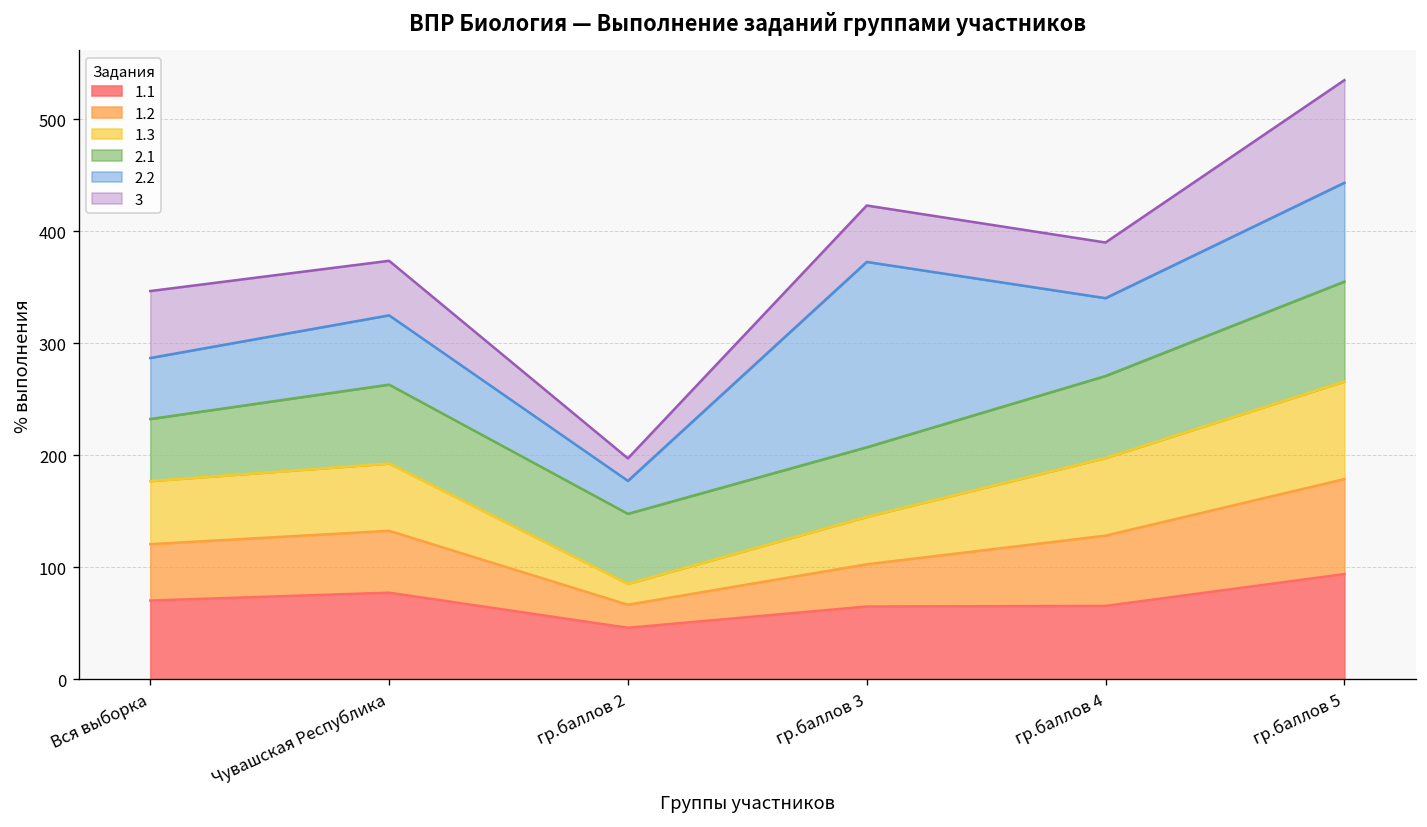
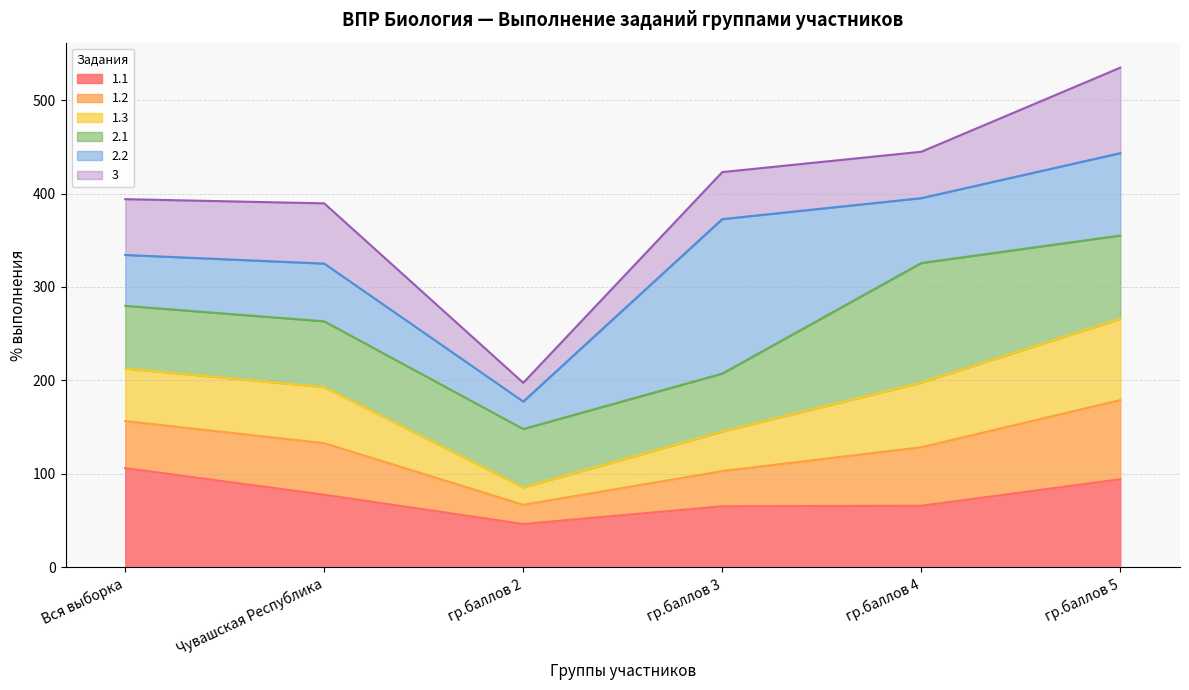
1.1, Вся выборка: 70 -> 110
2.1, Вся выборка: 60 -> 70
3, Чувашская Республика: 50 -> 60
2.1, гр.баллов 4: 70 -> 130
